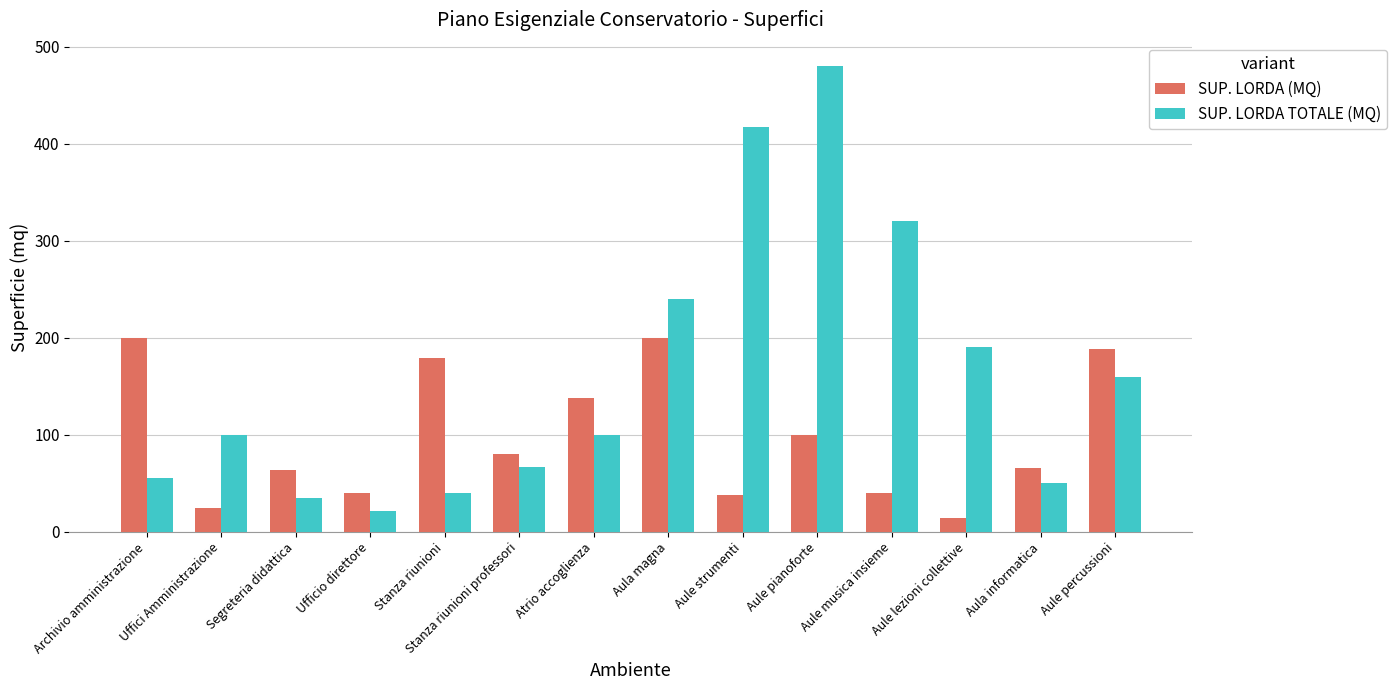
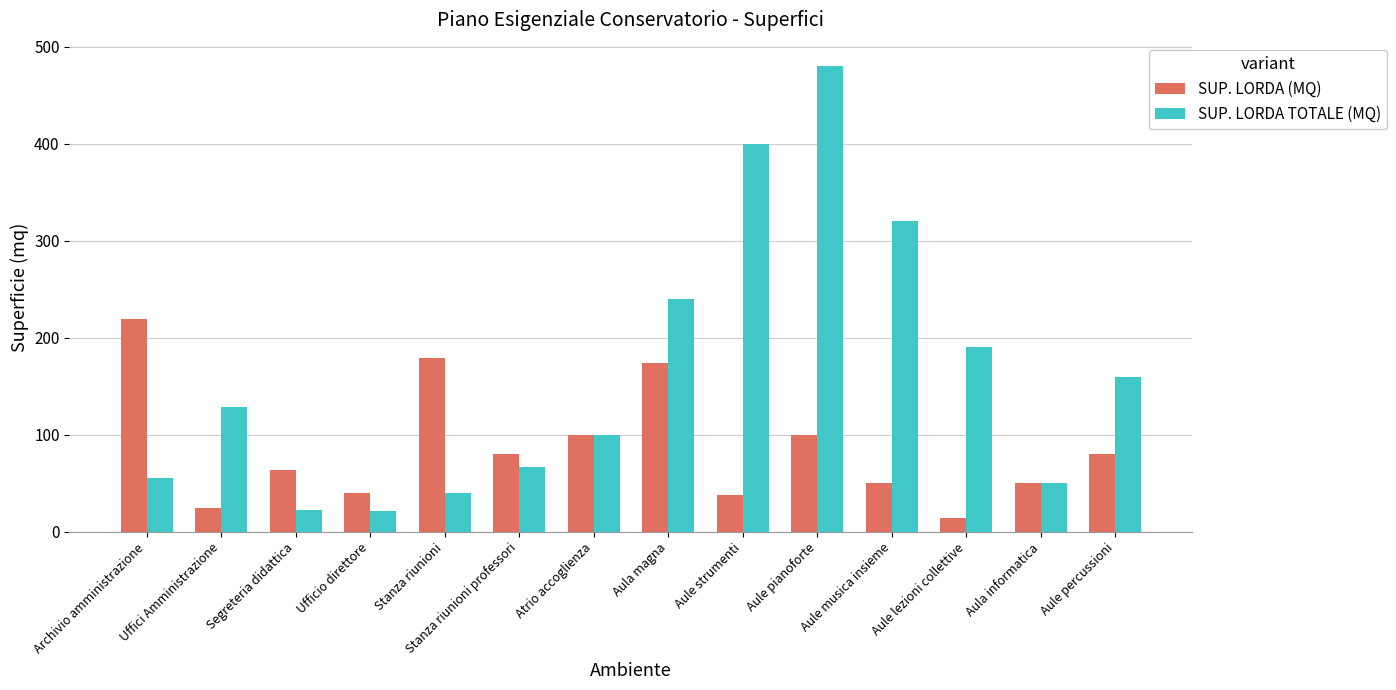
SUP. LORDA (MQ), Archivio amministrazione: 200 -> 220
SUP. LORDA TOTALE (MQ), Uffici Amministrazione: 100 -> 130
SUP. LORDA TOTALE (MQ), Segreteria didattica: 40 -> 20
SUP. LORDA (MQ), Atrio accoglienza: 140 -> 100
SUP. LORDA (MQ), Aula magna: 200 -> 170
SUP. LORDA TOTALE (MQ), Aule strumenti: 420 -> 400
SUP. LORDA (MQ), Aule musica insieme: 40 -> 50
SUP. LORDA (MQ), Aula informatica: 70 -> 50
SUP. LORDA (MQ), Aule percussioni: 190 -> 80
